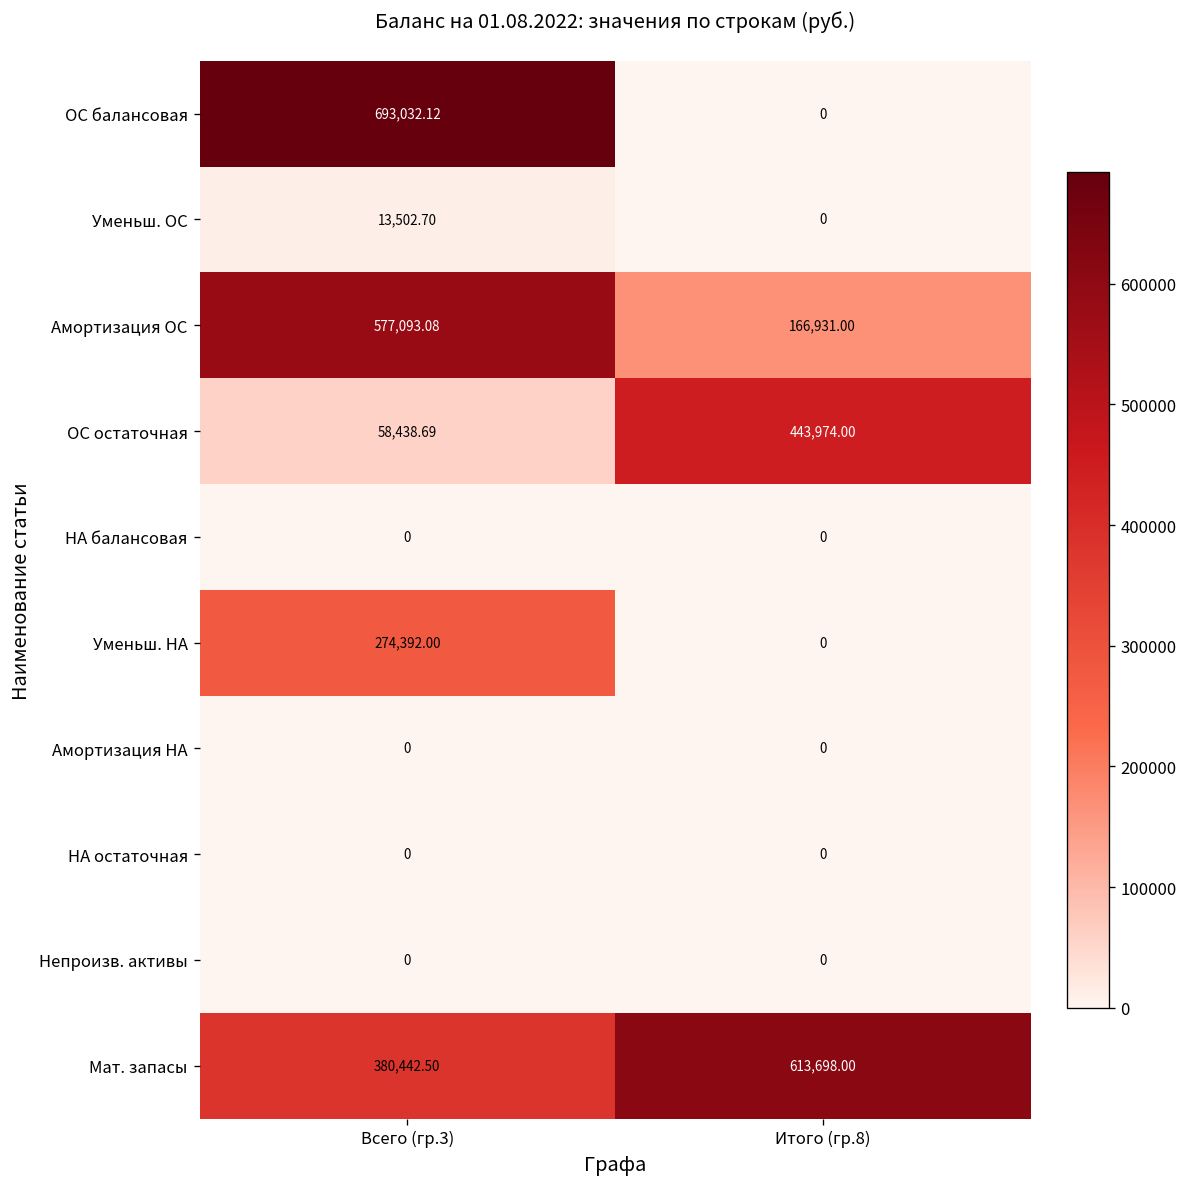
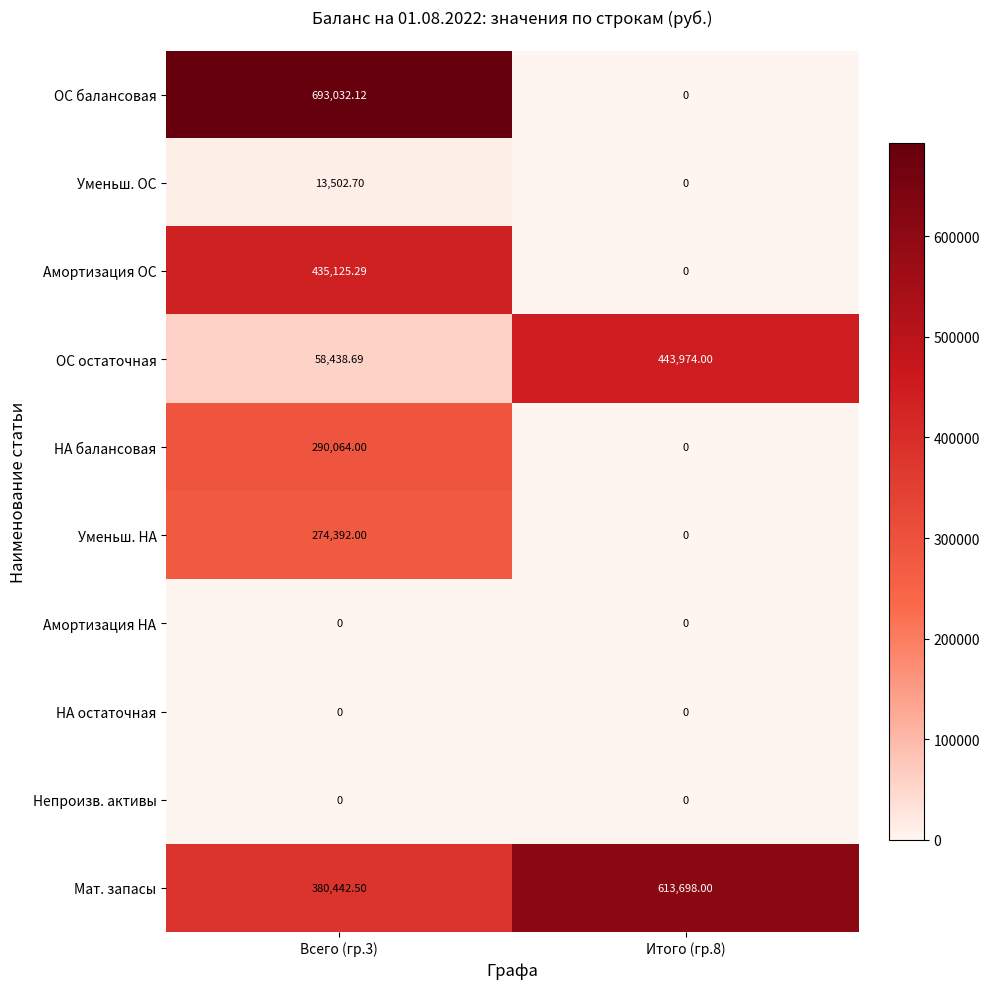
Амортизация ОС, Всего (гр.3): 577,093.08 -> 435,125.29
Амортизация ОС, Итого (гр.8): 166,931.00 -> 0
НА балансовая, Всего (гр.3): 0 -> 290,064.00
